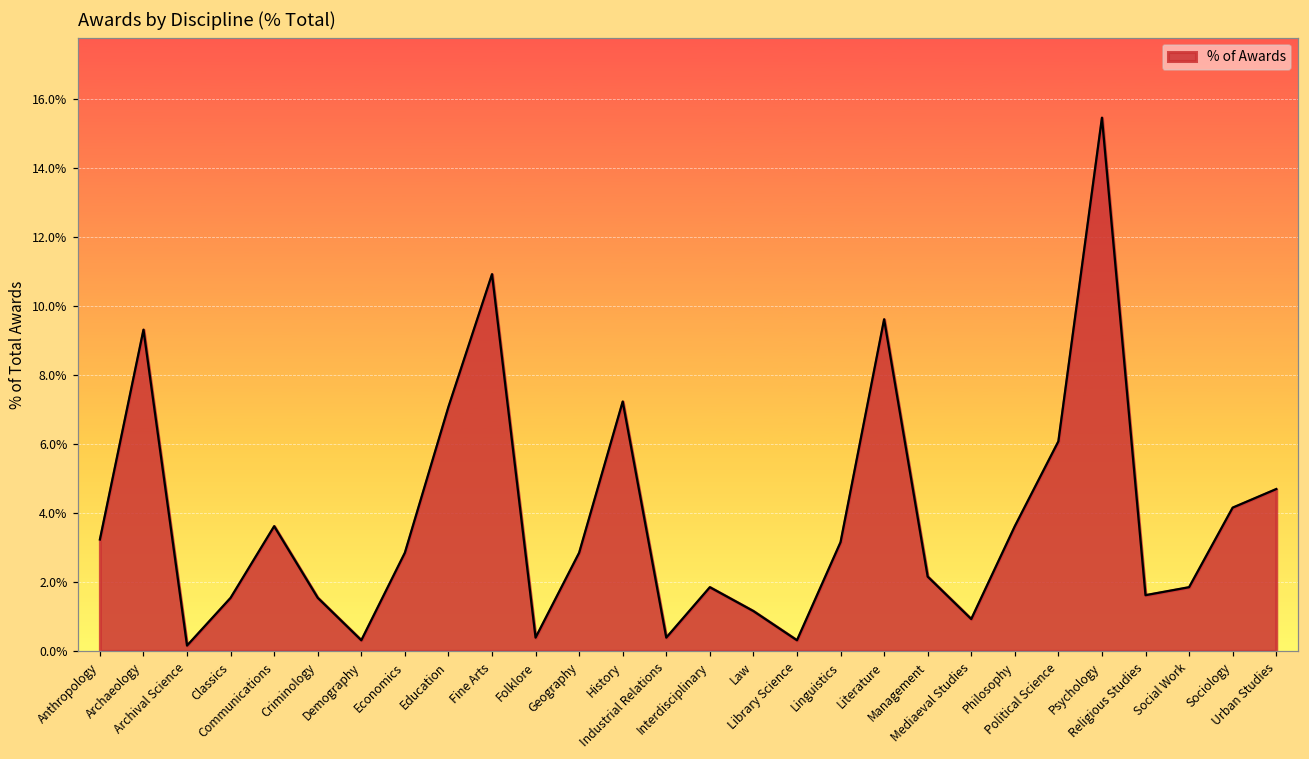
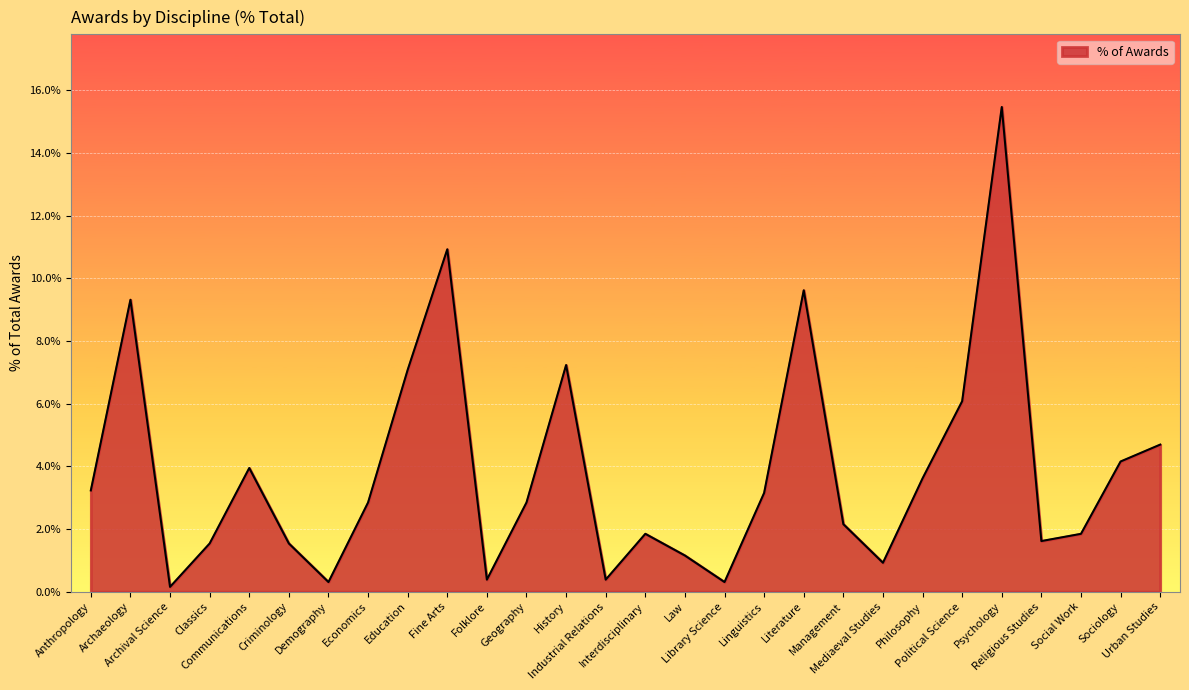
Communications: 3.6% -> 3.9%
